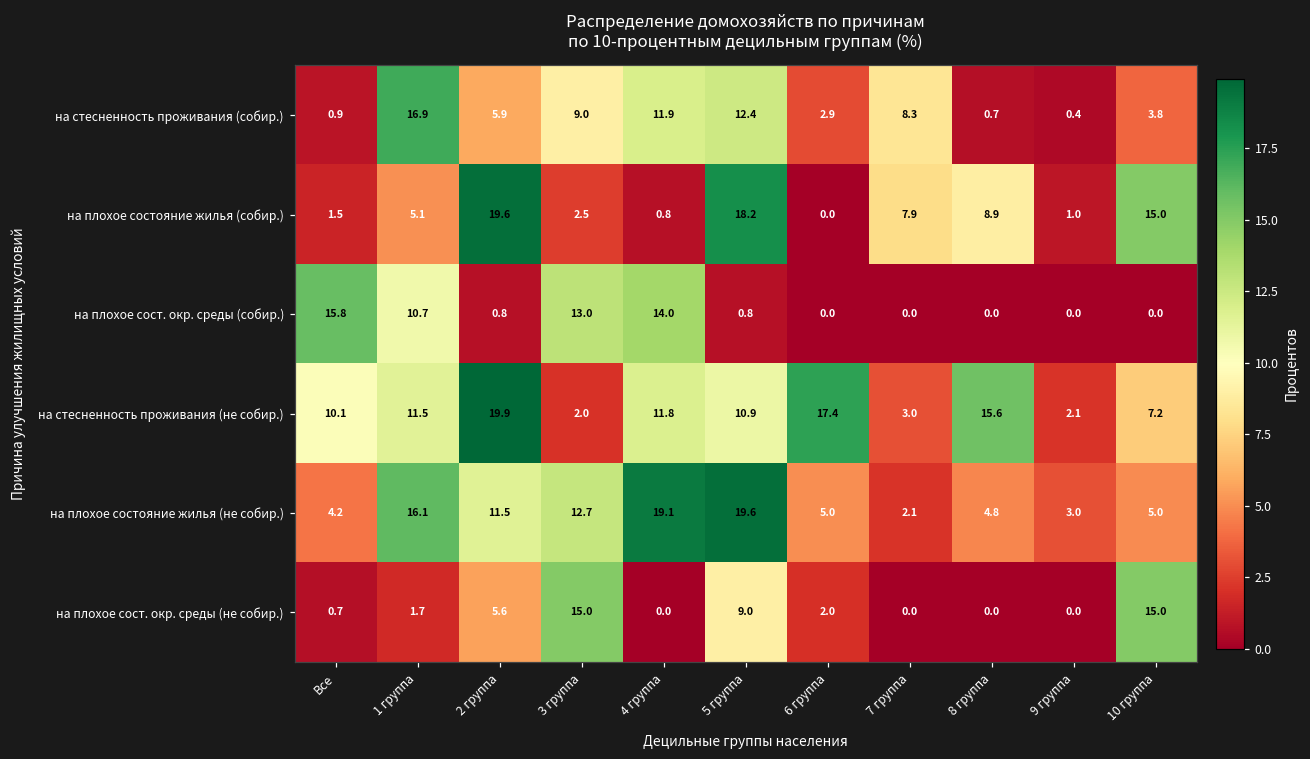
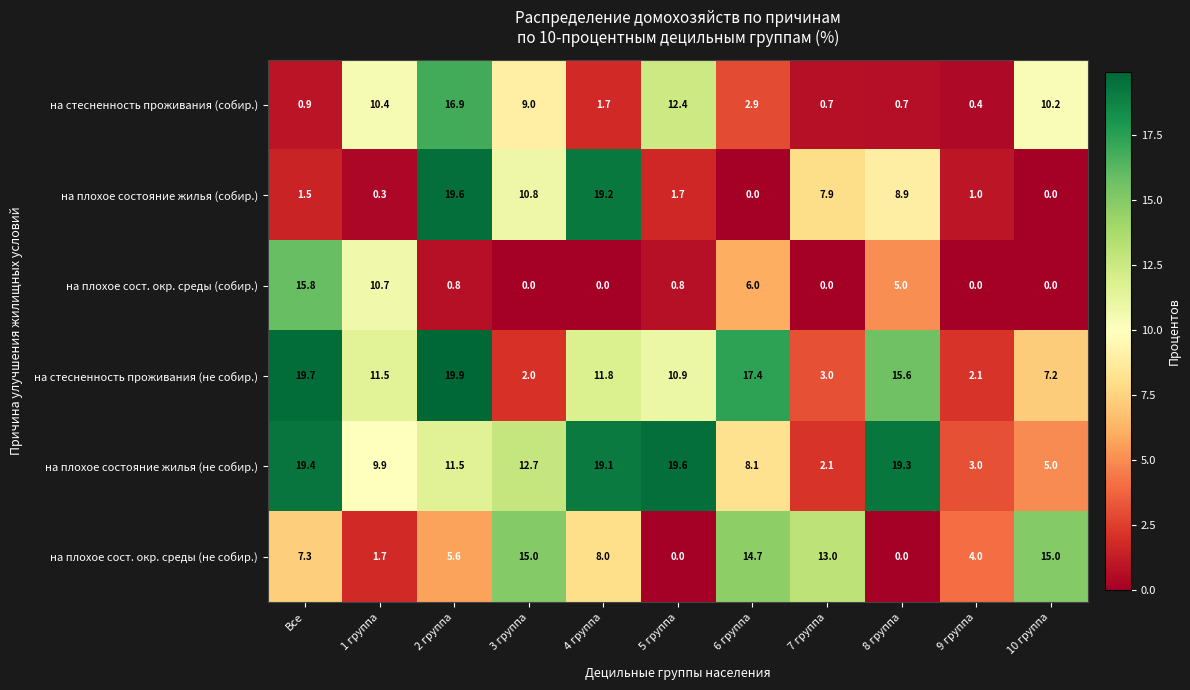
на стесненность проживания (собир.), 1 группа: 16.9 -> 10.4
на стесненность проживания (собир.), 2 группа: 5.9 -> 16.9
на стесненность проживания (собир.), 4 группа: 11.9 -> 1.7
на стесненность проживания (собир.), 7 группа: 8.3 -> 0.7
на стесненность проживания (собир.), 10 группа: 3.8 -> 10.2
на плохое состояние жилья (собир.), 1 группа: 5.1 -> 0.3
на плохое состояние жилья (собир.), 3 группа: 2.5 -> 10.8
на плохое состояние жилья (собир.), 4 группа: 0.8 -> 19.2
на плохое состояние жилья (собир.), 5 группа: 18.2 -> 1.7
на плохое состояние жилья (собир.), 10 группа: 15.0 -> 0.0
на плохое сост. окр. среды (собир.), 3 группа: 13.0 -> 0.0
на плохое сост. окр. среды (собир.), 4 группа: 14.0 -> 0.0
на плохое сост. окр. среды (собир.), 6 группа: 0.0 -> 6.0
на плохое сост. окр. среды (собир.), 8 группа: 0.0 -> 5.0
на стесненность проживания (не собир.), Все: 10.1 -> 19.7
на плохое состояние жилья (не собир.), Все: 4.2 -> 19.4
на плохое состояние жилья (не собир.), 1 группа: 16.1 -> 9.9
на плохое состояние жилья (не собир.), 6 группа: 5.0 -> 8.1
на плохое состояние жилья (не собир.), 8 группа: 4.8 -> 19.3
на плохое сост. окр. среды (не собир.), Все: 0.7 -> 7.3
на плохое сост. окр. среды (не собир.), 4 группа: 0.0 -> 8.0
на плохое сост. окр. среды (не собир.), 5 группа: 9.0 -> 0.0
на плохое сост. окр. среды (не собир.), 6 группа: 2.0 -> 14.7
на плохое сост. окр. среды (не собир.), 7 группа: 0.0 -> 13.0
на плохое сост. окр. среды (не собир.), 9 группа: 0.0 -> 4.0
